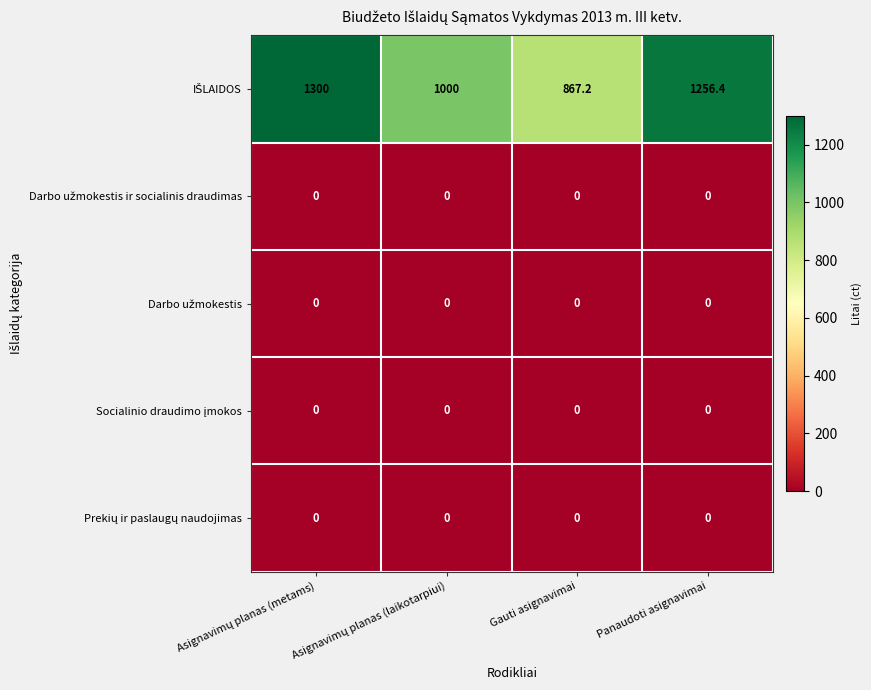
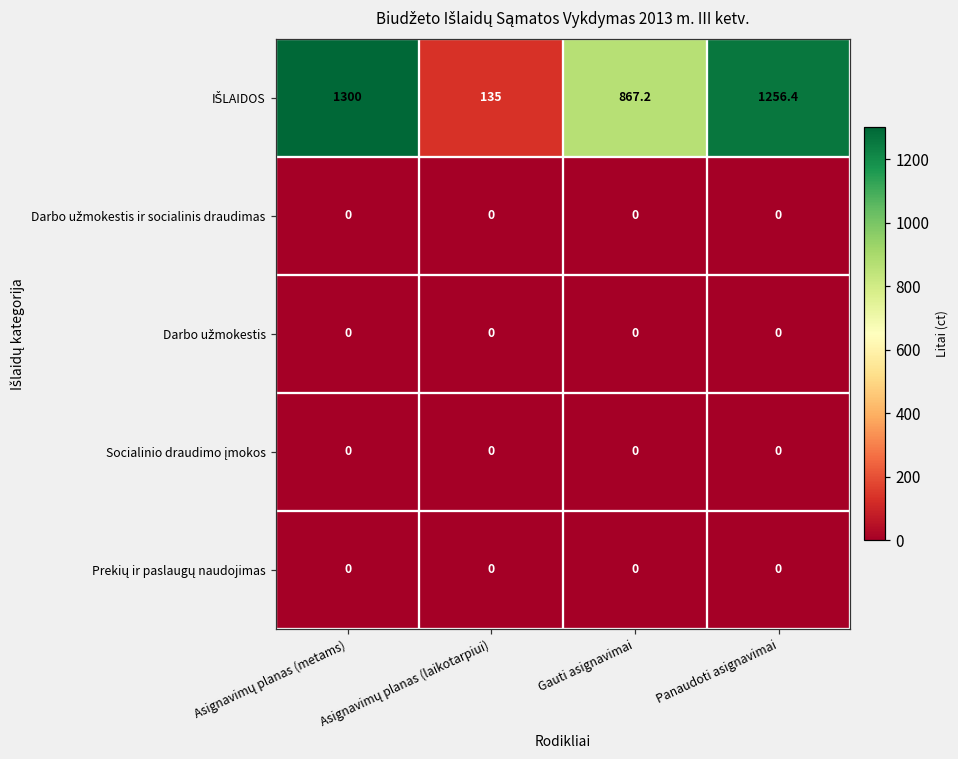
IŠLAIDOS, Asignavimų planas (laikotarpiui): 1000 -> 135
